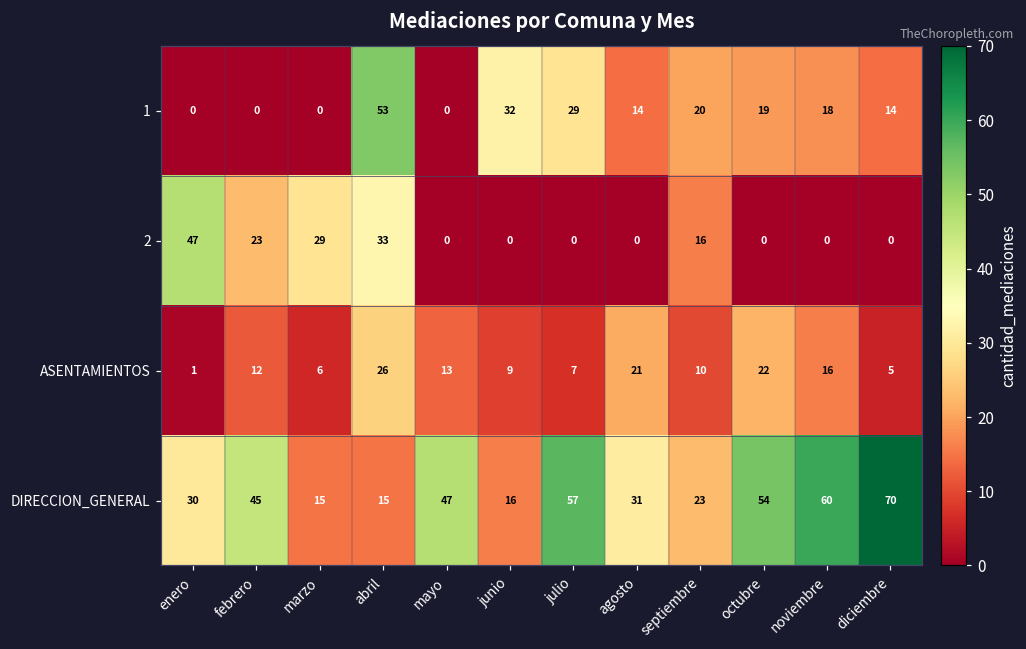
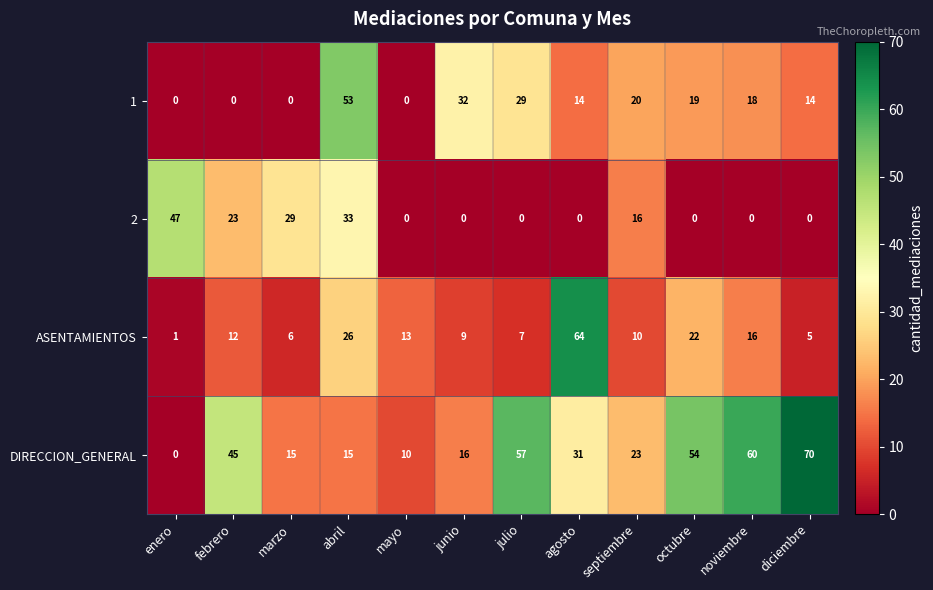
ASENTAMIENTOS, agosto: 21 -> 64
DIRECCION_GENERAL, enero: 30 -> 0
DIRECCION_GENERAL, mayo: 47 -> 10
